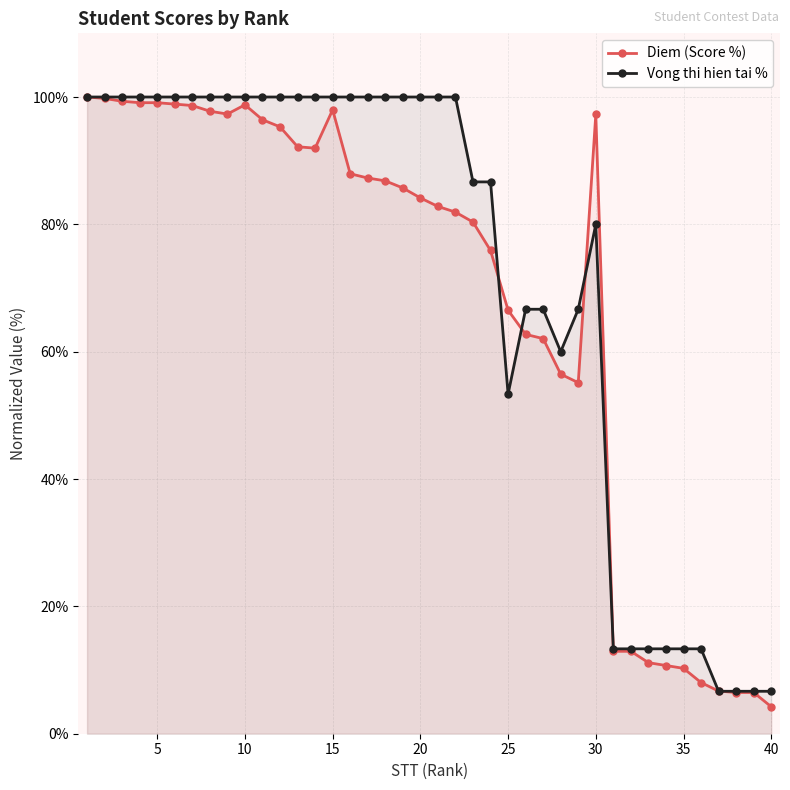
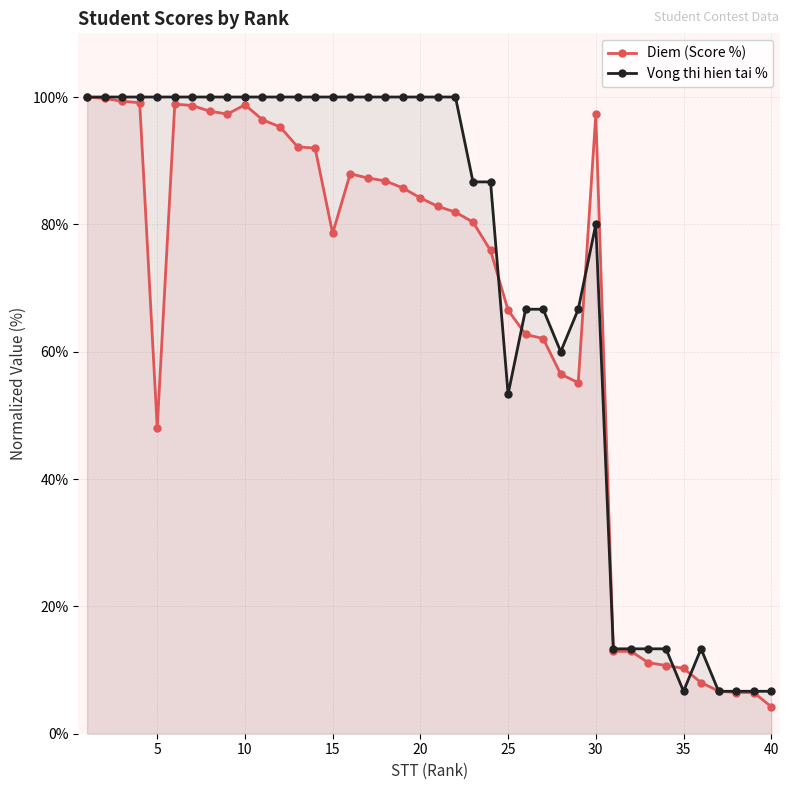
Diem (Score %), 5: 99% -> 48%
Diem (Score %), 15: 98% -> 79%
Vong thi hien tai %, 35: 13% -> 7%
